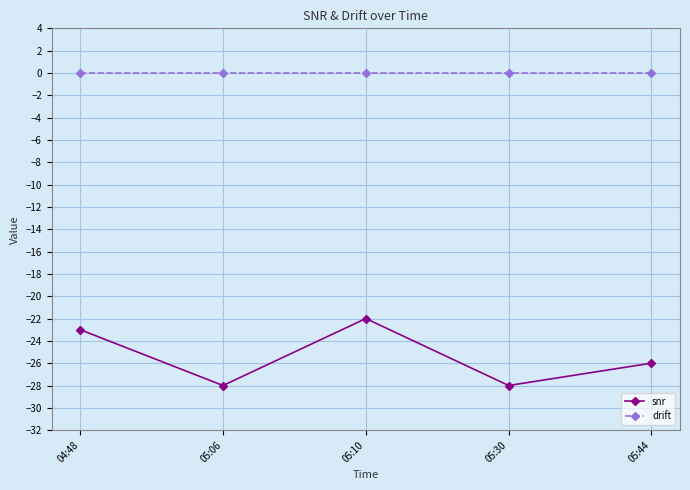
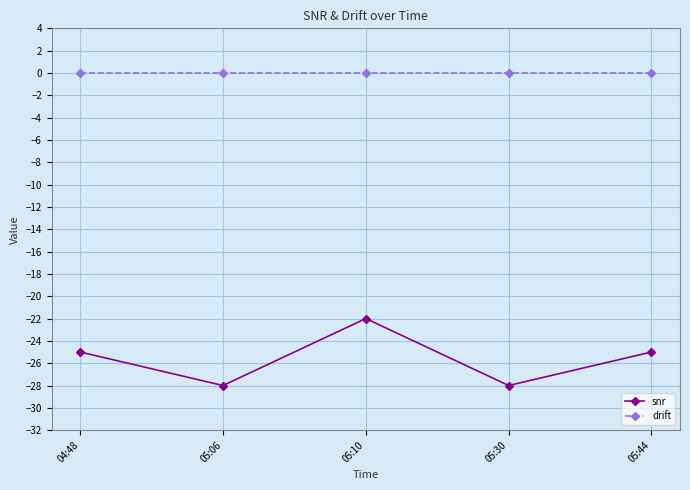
snr, 04:48: -23 -> -25
snr, 05:44: -26 -> -25
